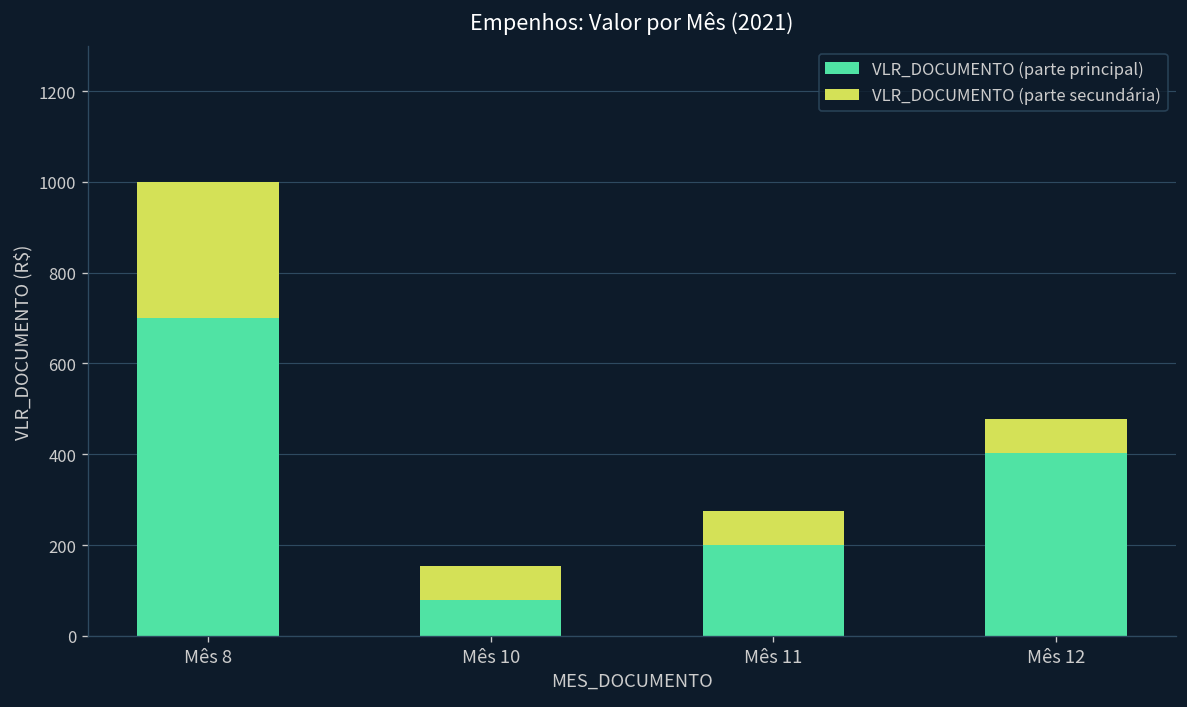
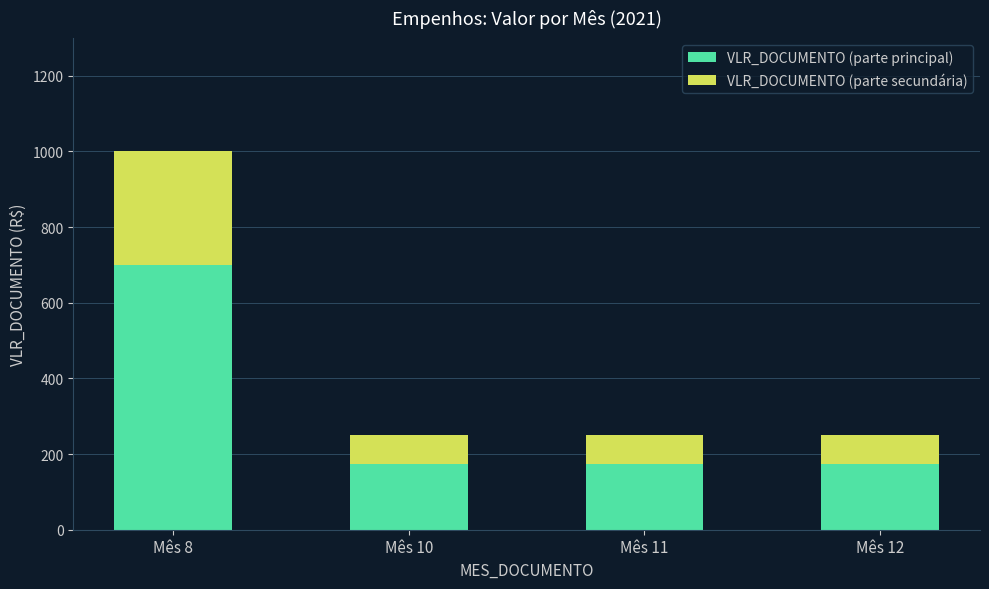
VLR_DOCUMENTO (parte principal), Mês 10: 80 -> 180
VLR_DOCUMENTO (parte principal), Mês 11: 200 -> 180
VLR_DOCUMENTO (parte principal), Mês 12: 400 -> 180
